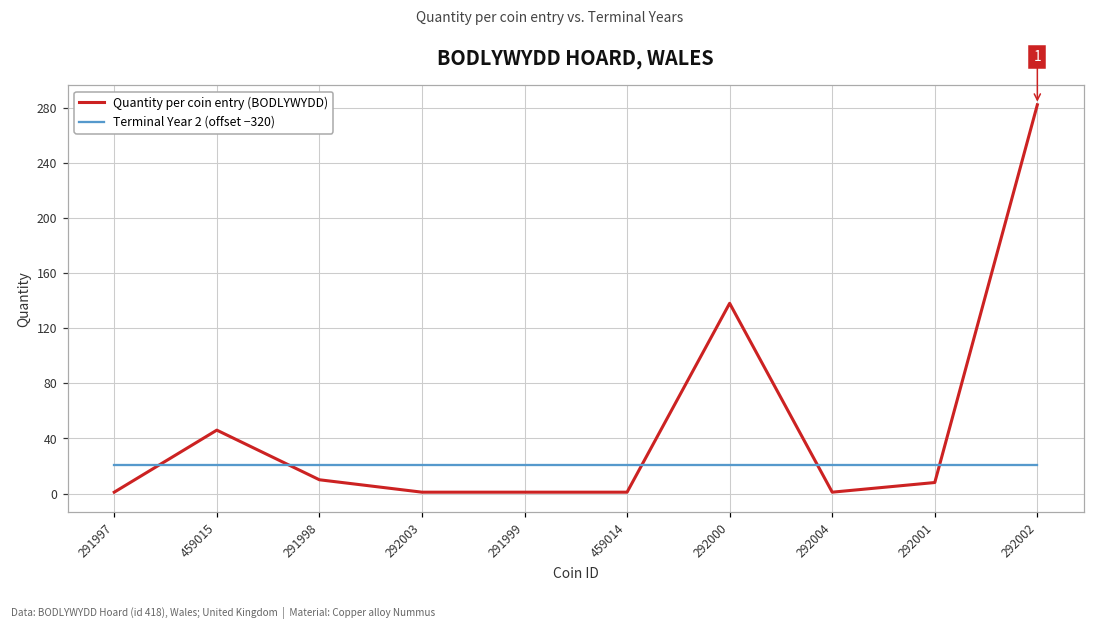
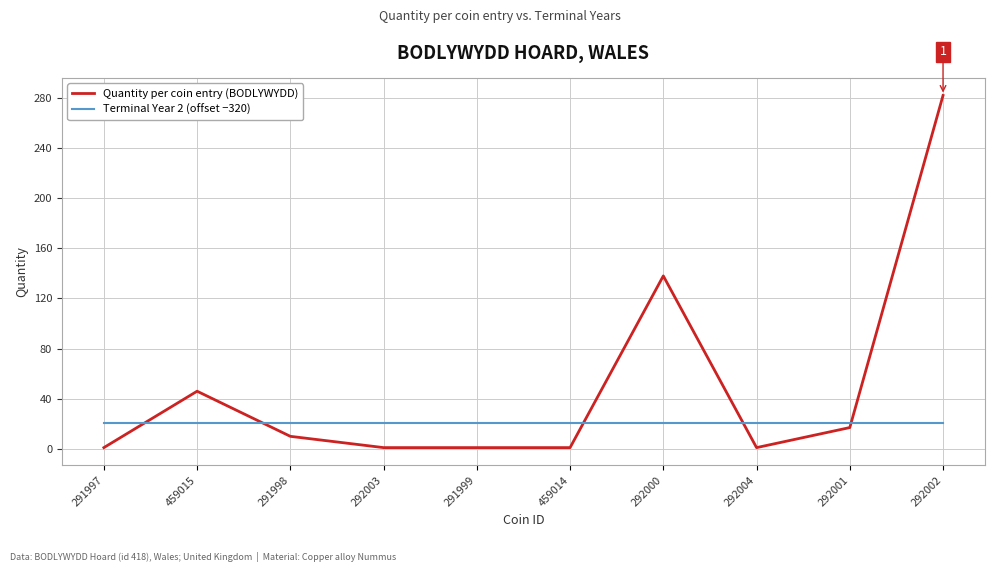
Quantity per coin entry (BODLYWYDD), 292001: 8 -> 17
